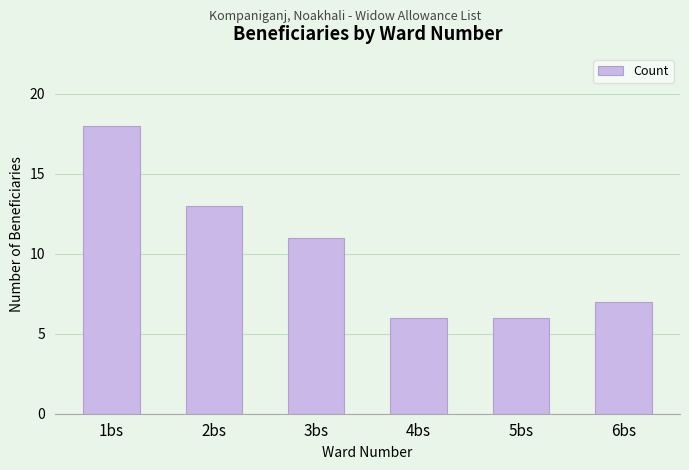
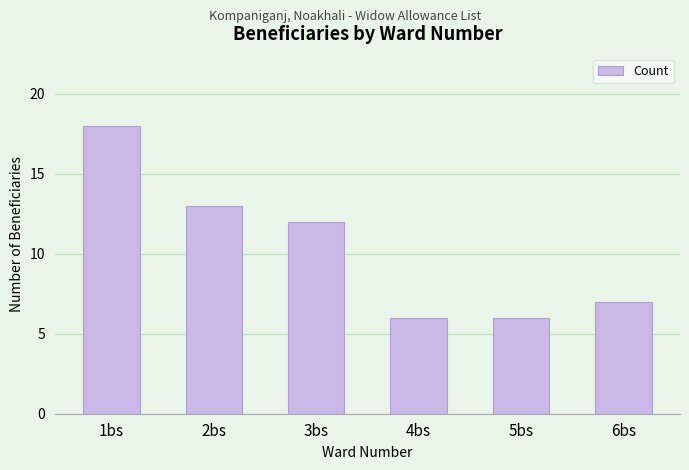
3bs: 11 -> 12
